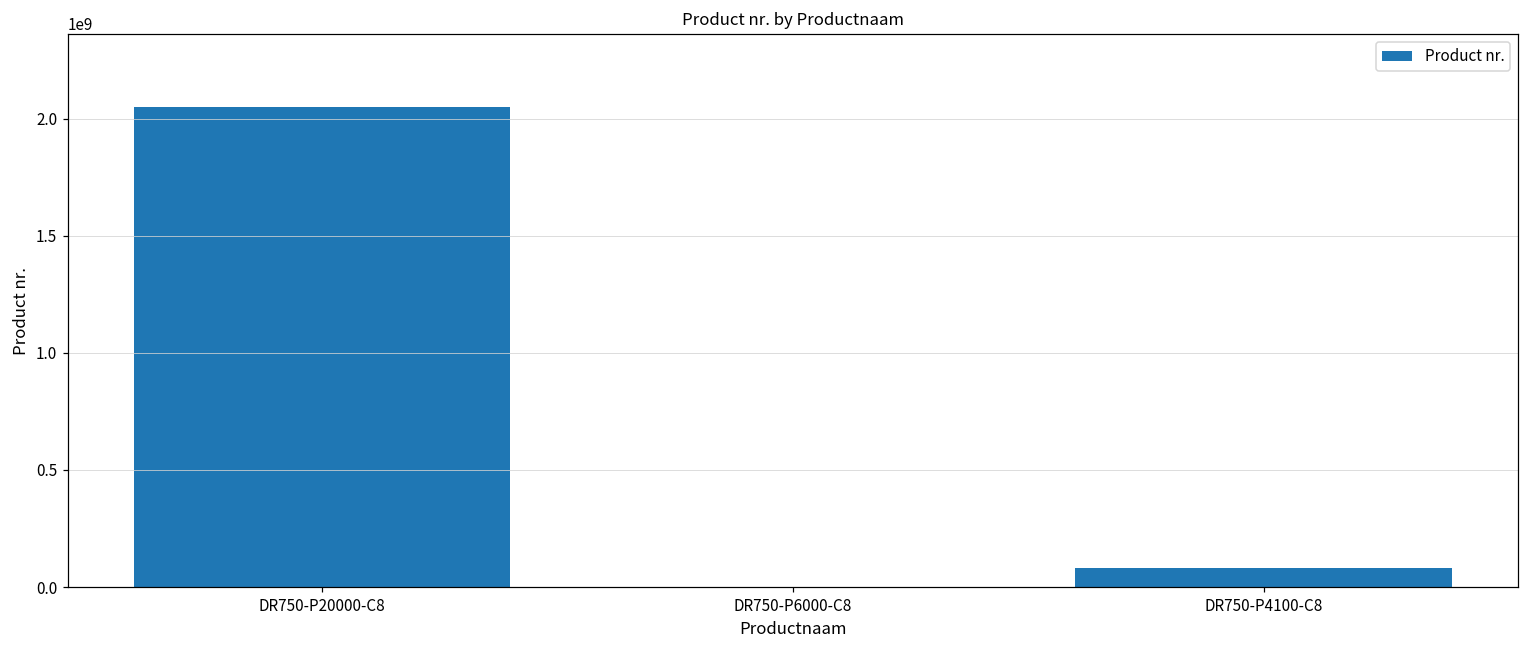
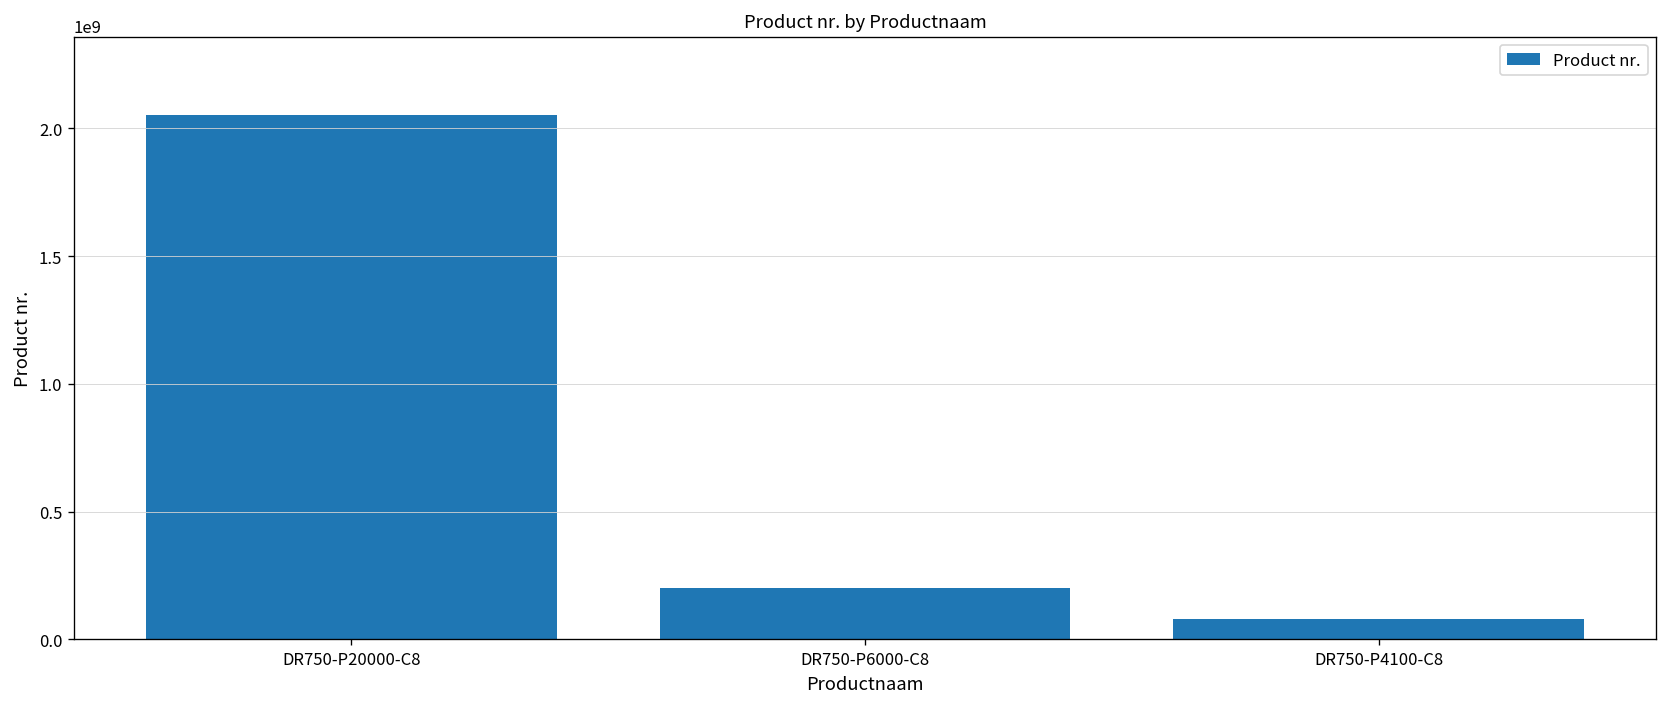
DR750-P6000-C8: 0 -> 200000000
